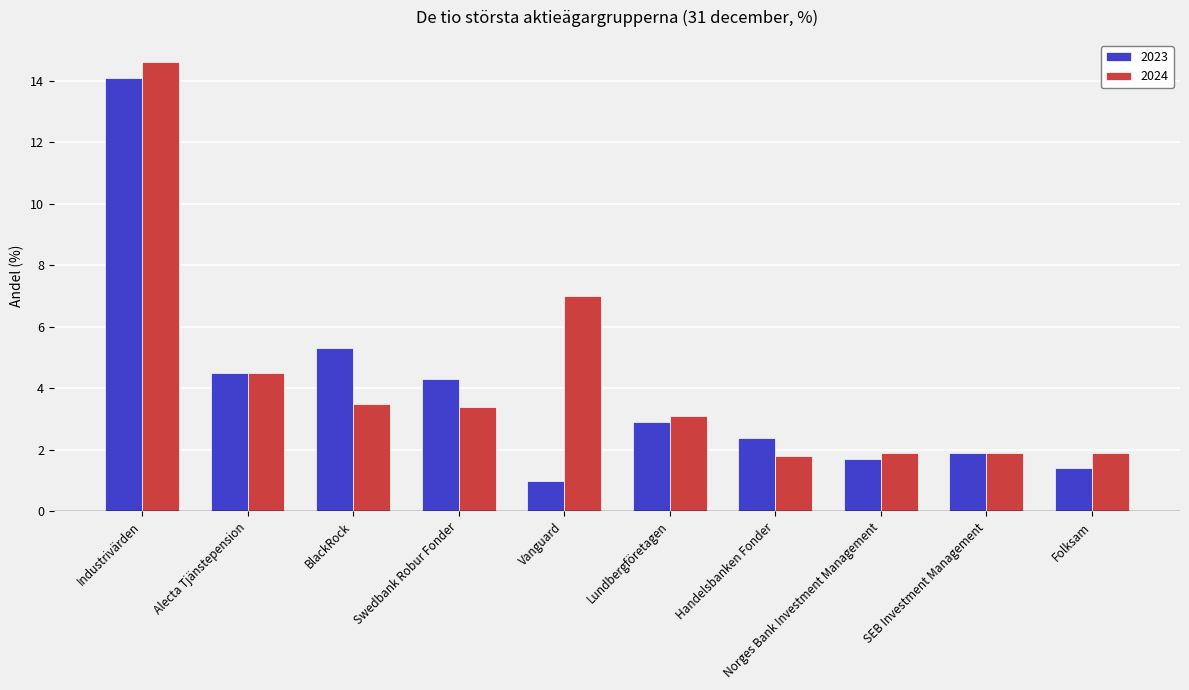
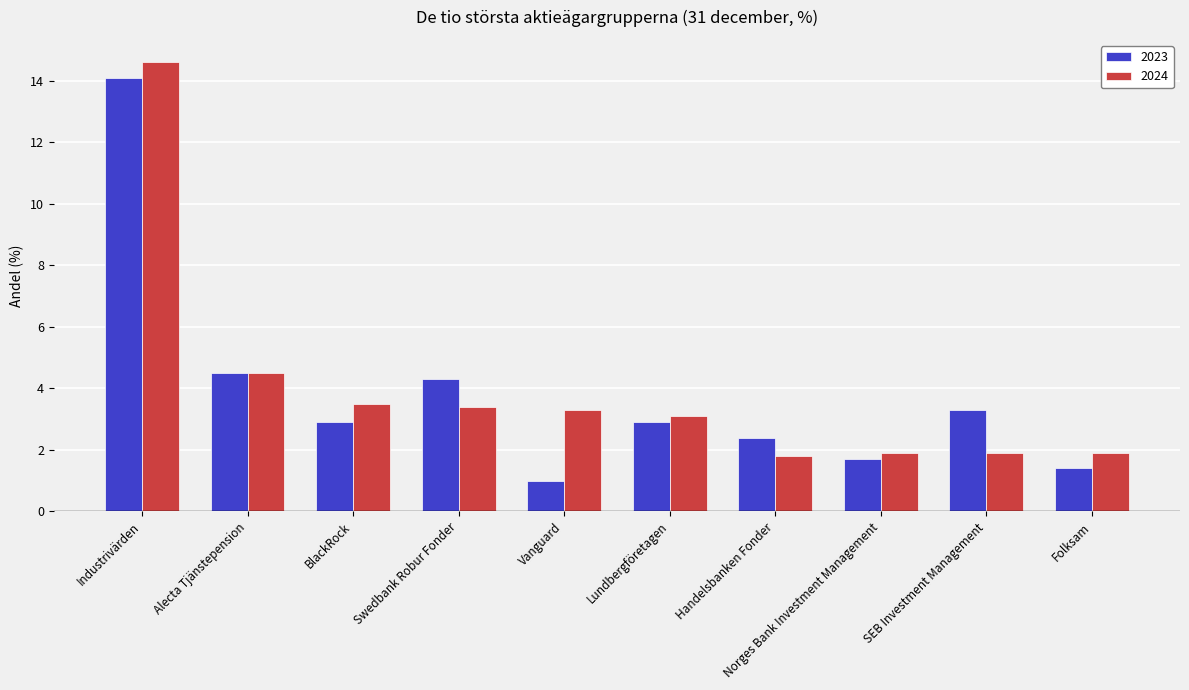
2023, BlackRock: 5.3 -> 2.9
2024, Vanguard: 7.0 -> 3.3
2023, SEB Investment Management: 1.9 -> 3.3
